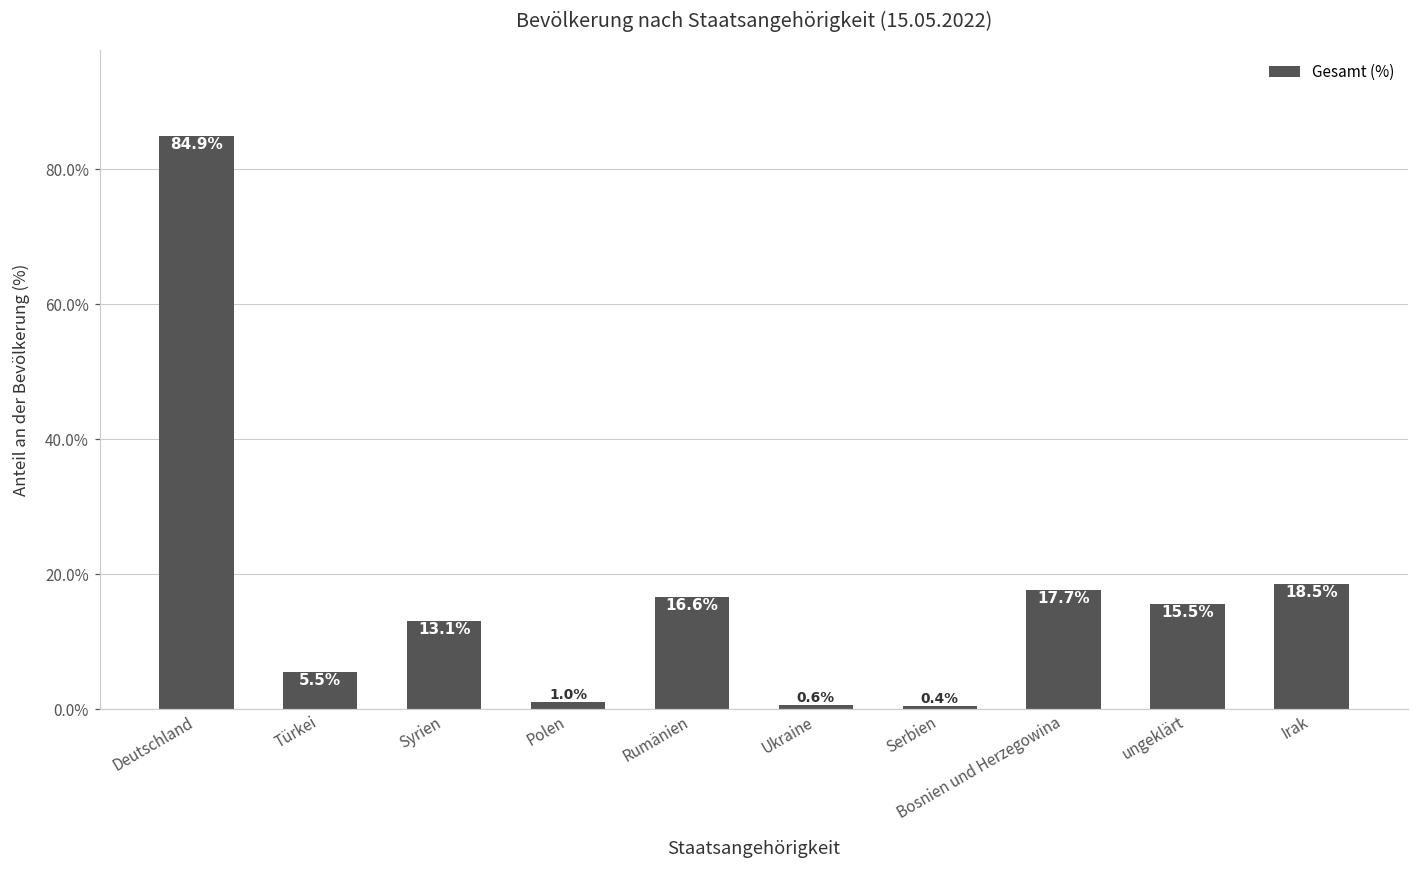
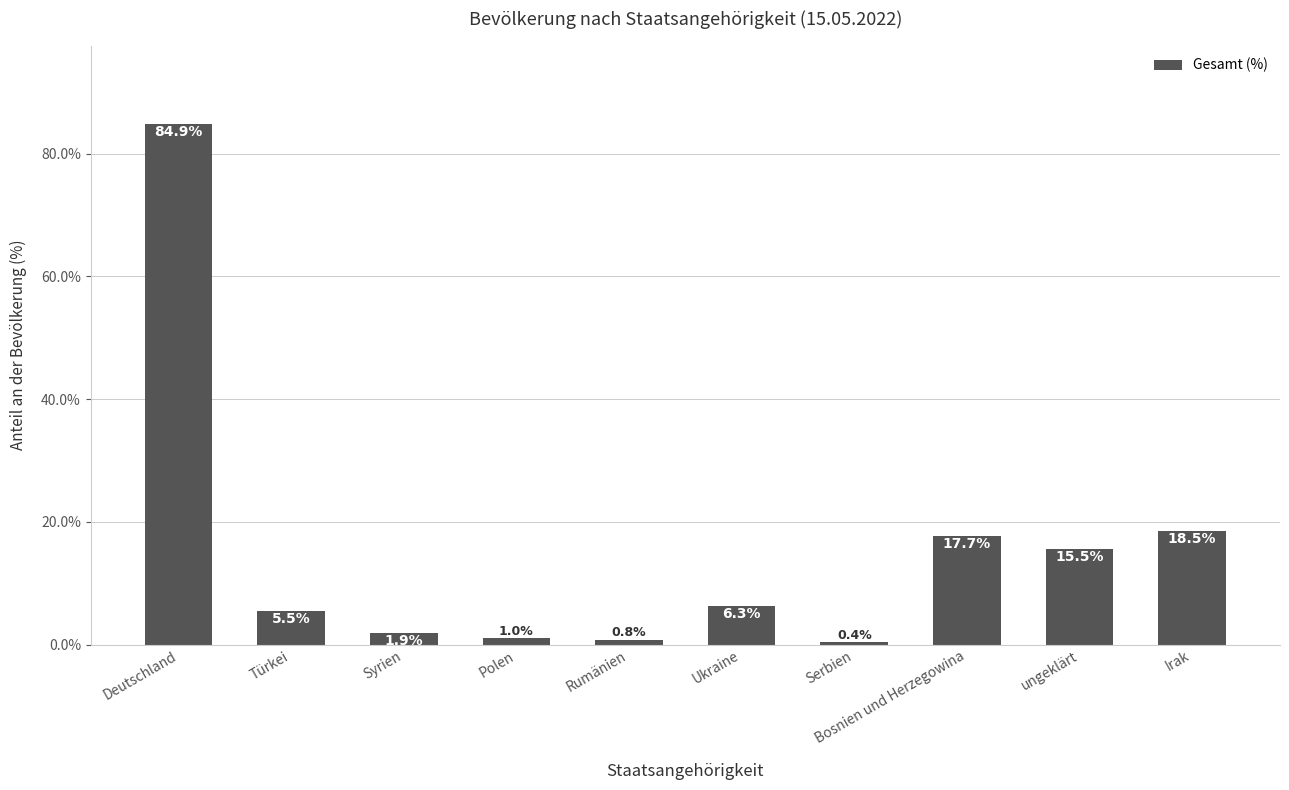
Syrien: 13.1% -> 1.9%
Rumänien: 16.6% -> 0.8%
Ukraine: 0.6% -> 6.3%
